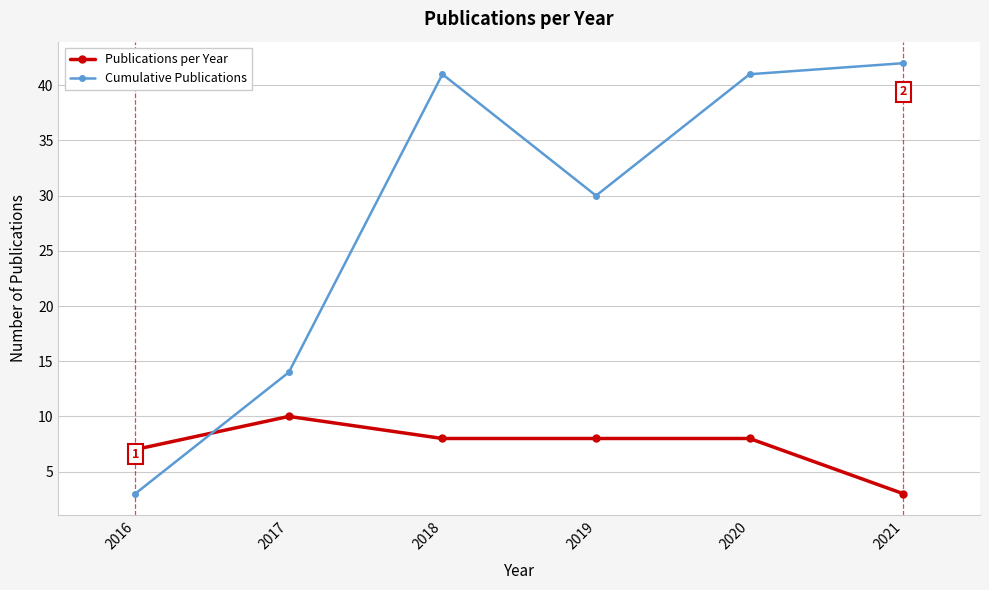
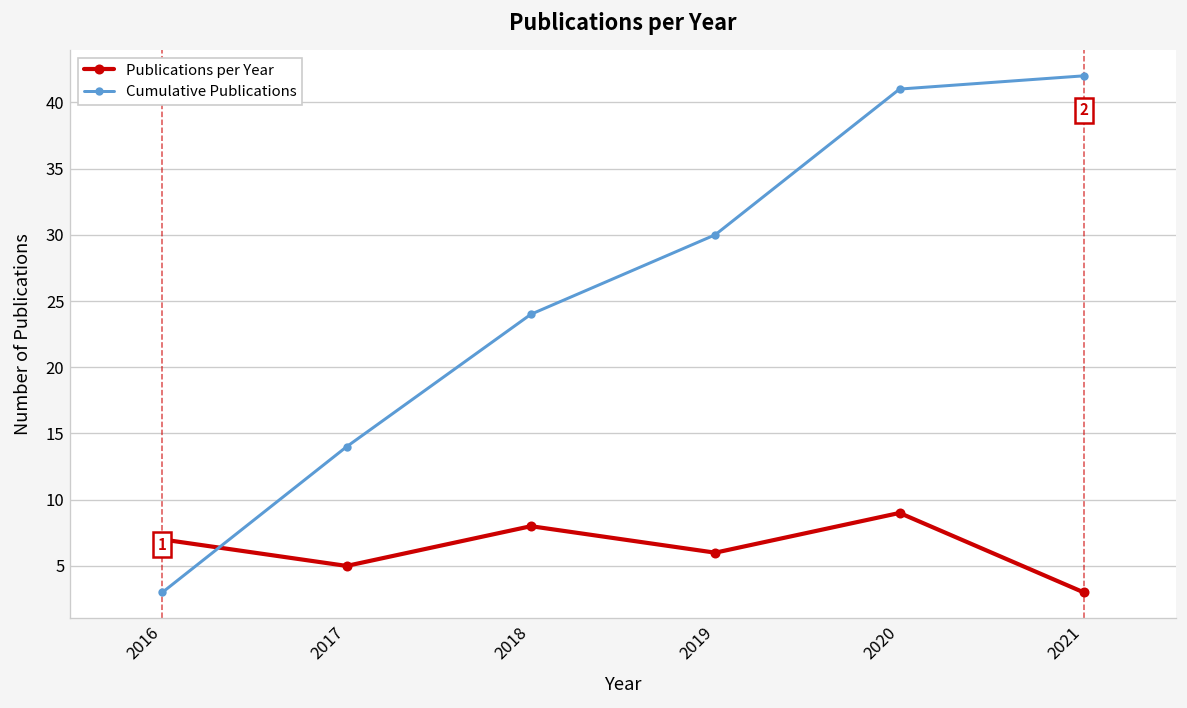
Publications per Year, 2017: 10 -> 5
Cumulative Publications, 2018: 41 -> 24
Publications per Year, 2019: 8 -> 6
Publications per Year, 2020: 8 -> 9
